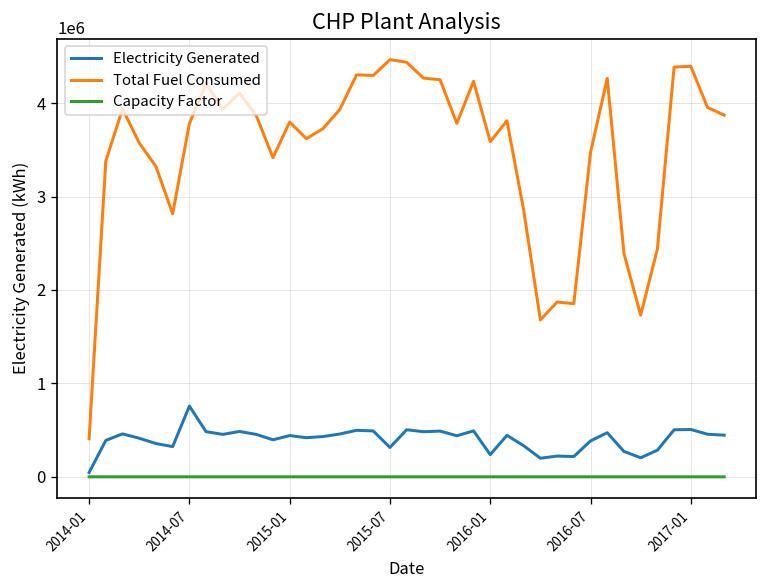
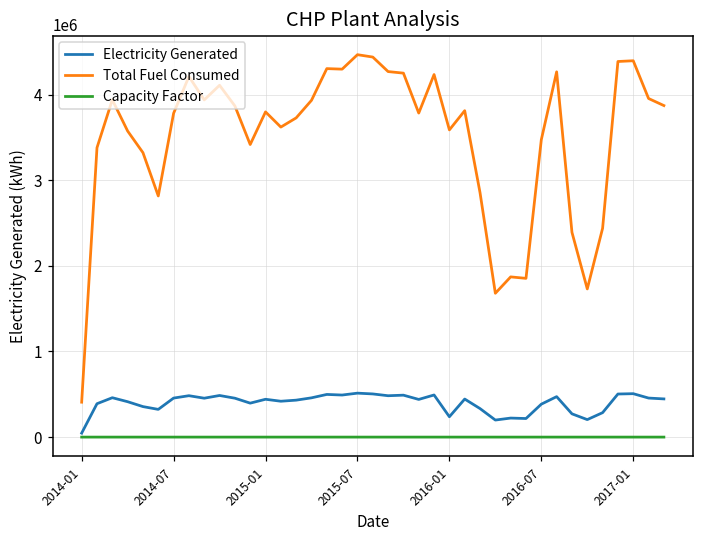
Electricity Generated, 2014-07: 800000 -> 500000
Electricity Generated, 2015-07: 300000 -> 500000
